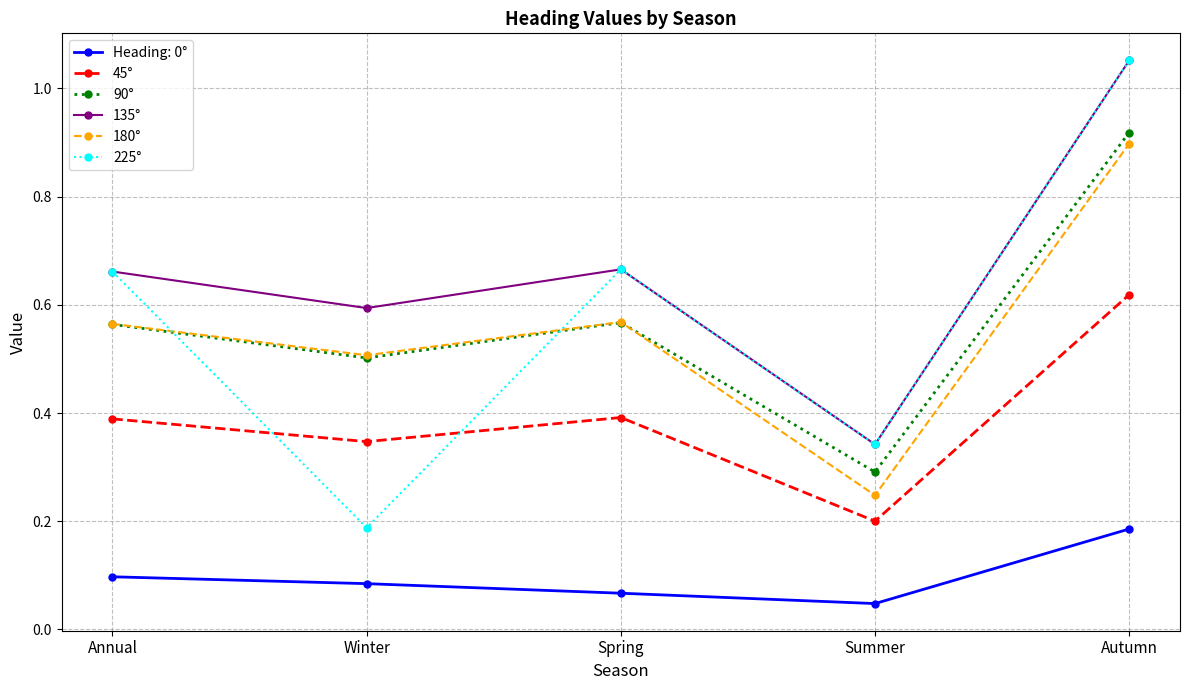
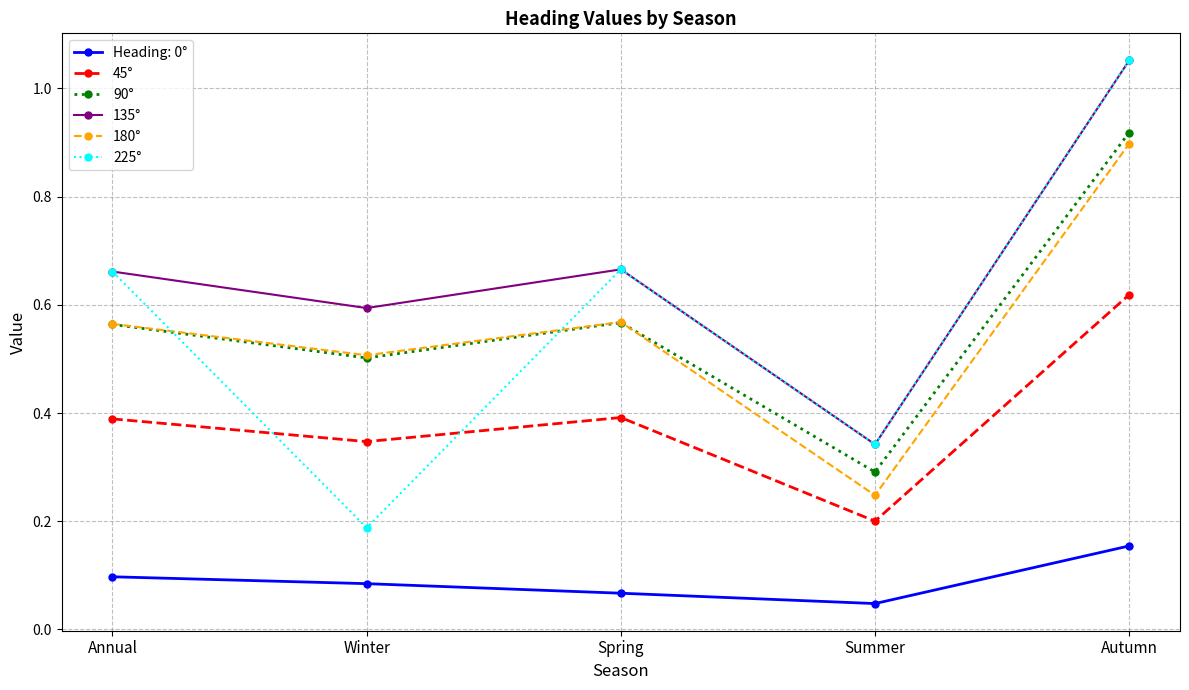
Heading: 0°, Autumn: 0.19 -> 0.15
